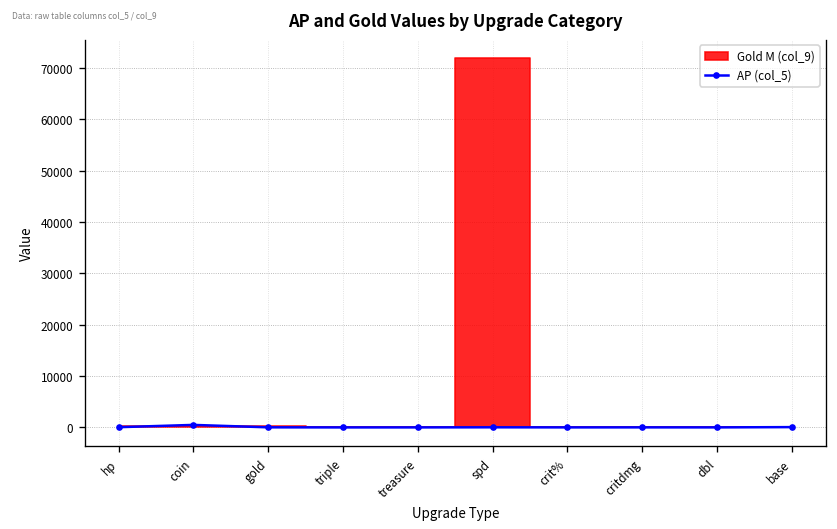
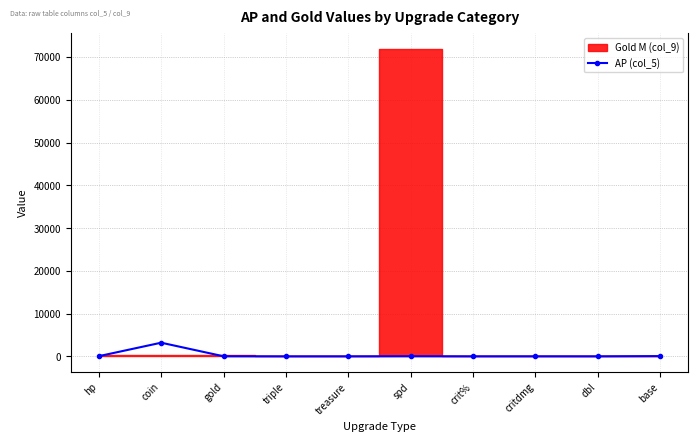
AP (col_5), coin: 1000 -> 3000
